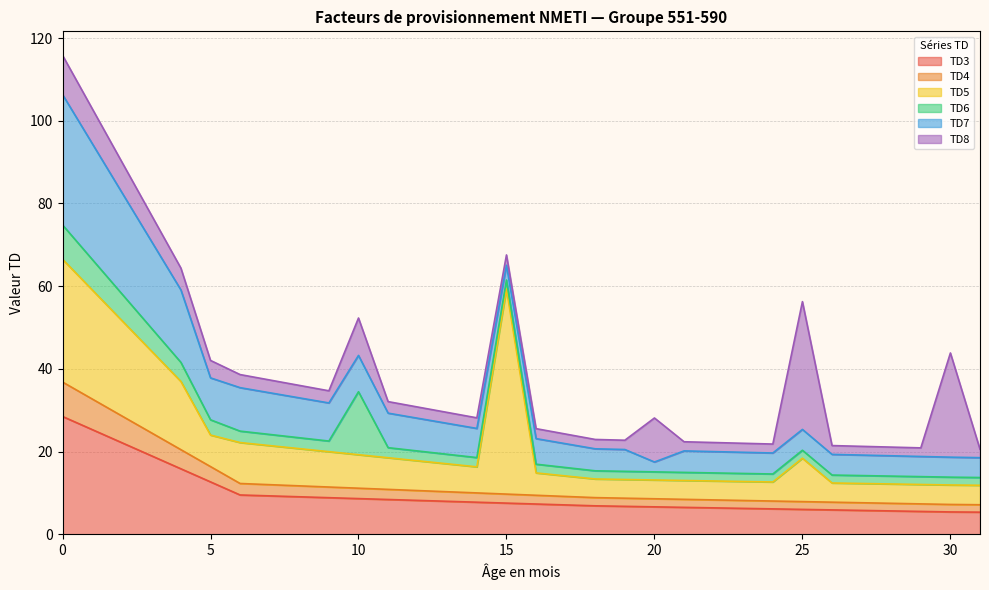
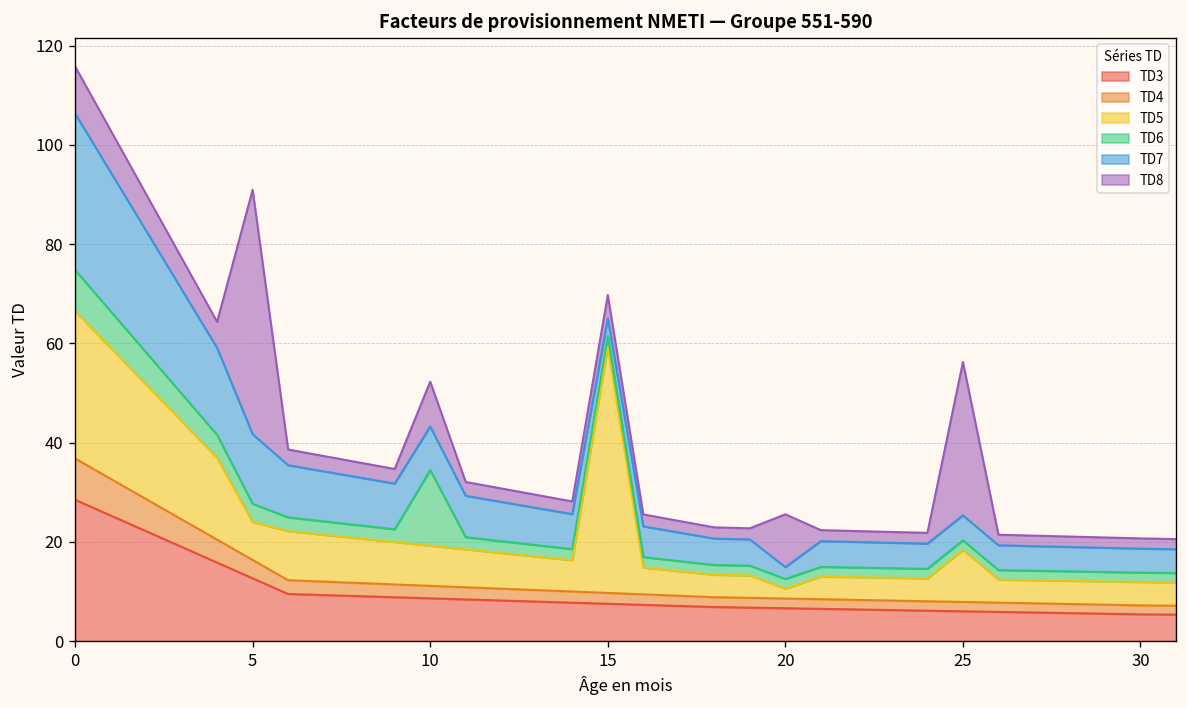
TD7, 5: 10 -> 14
TD8, 5: 4 -> 49
TD8, 15: 2 -> 5
TD5, 20: 5 -> 2
TD8, 30: 25 -> 2
